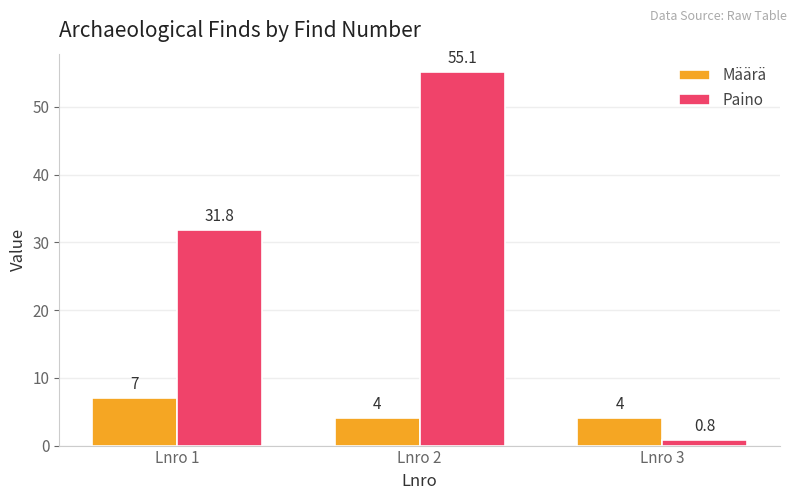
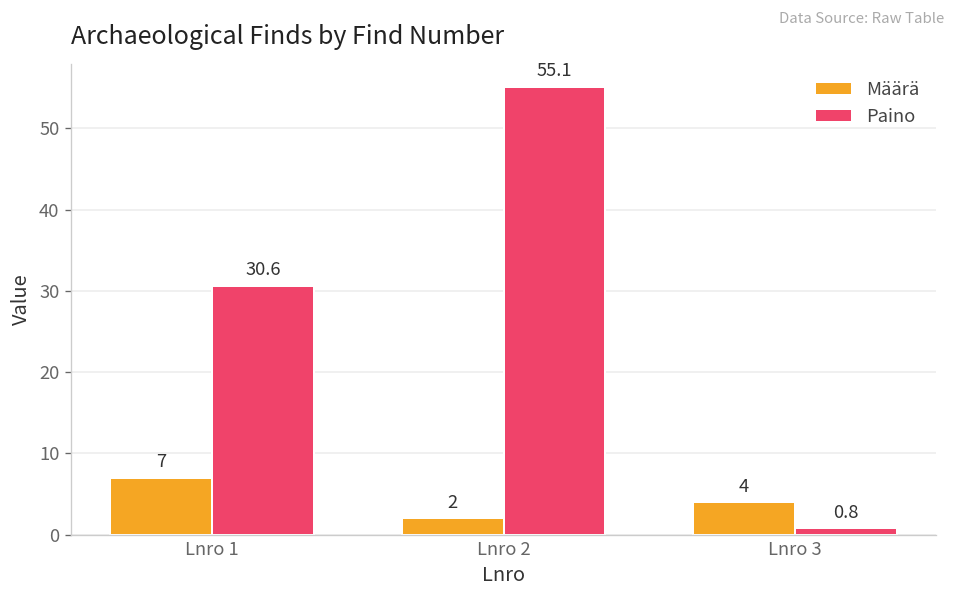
Paino, Lnro 1: 31.8 -> 30.6
Määrä, Lnro 2: 4 -> 2
